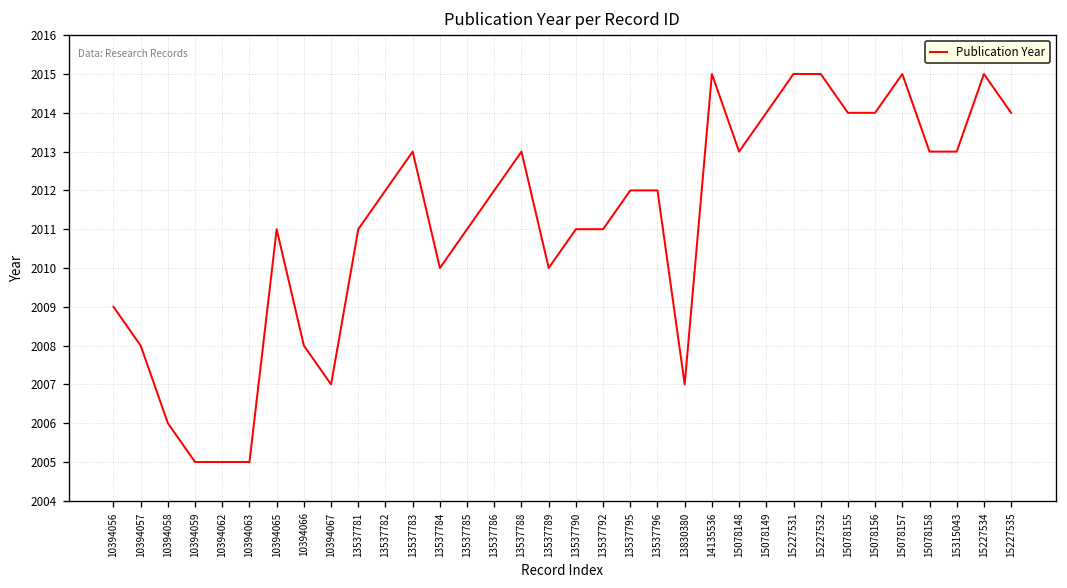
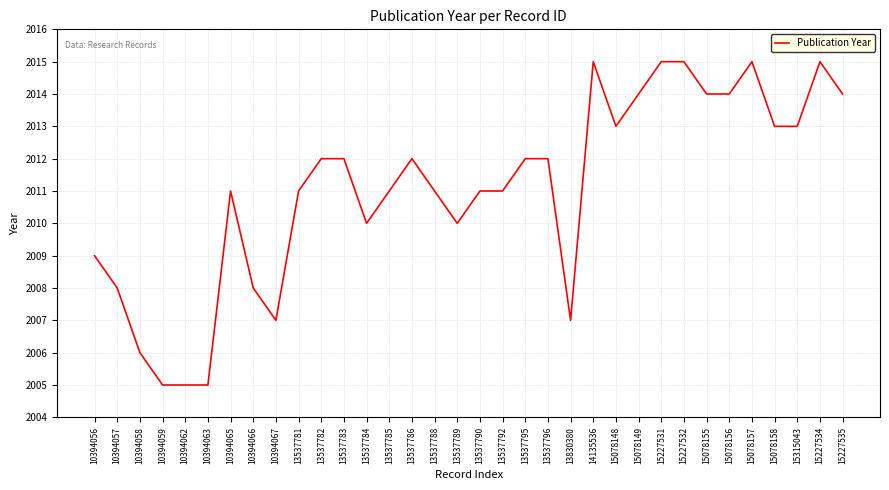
13537783: 2013 -> 2012
13537788: 2013 -> 2011
